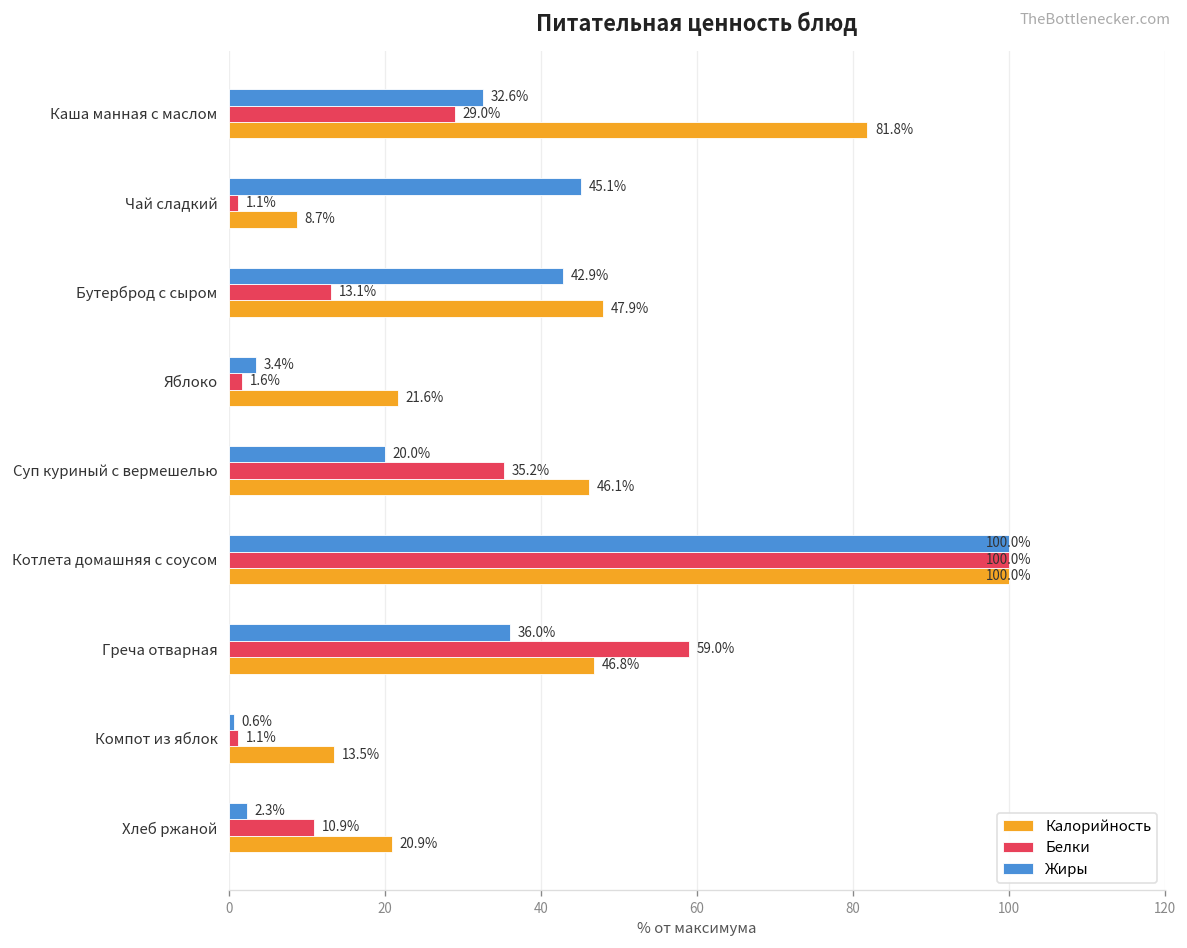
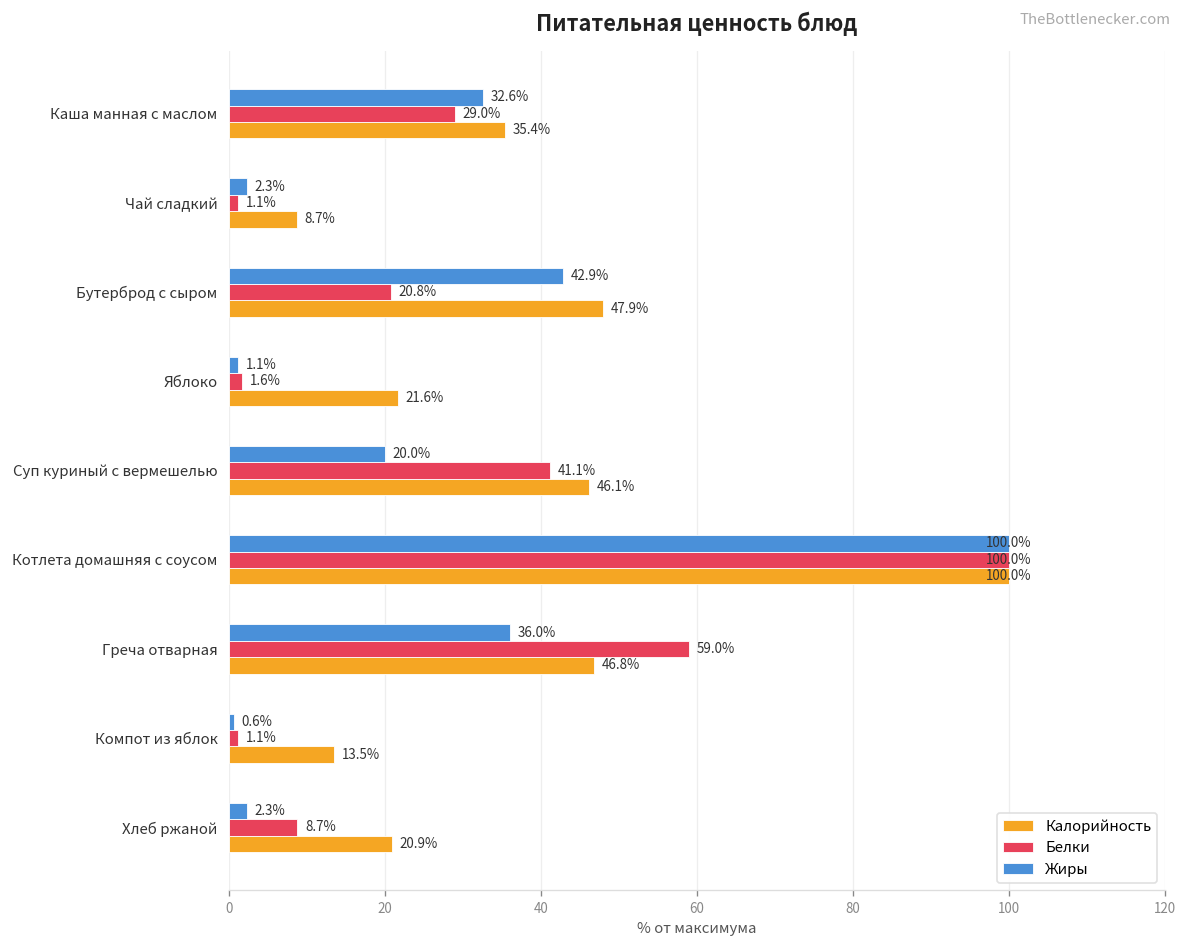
Калорийность, Каша манная с маслом: 81.8% -> 35.4%
Жиры, Чай сладкий: 45.1% -> 2.3%
Белки, Бутерброд с сыром: 13.1% -> 20.8%
Жиры, Яблоко: 3.4% -> 1.1%
Белки, Суп куриный с вермешелью: 35.2% -> 41.1%
Белки, Хлеб ржаной: 10.9% -> 8.7%
